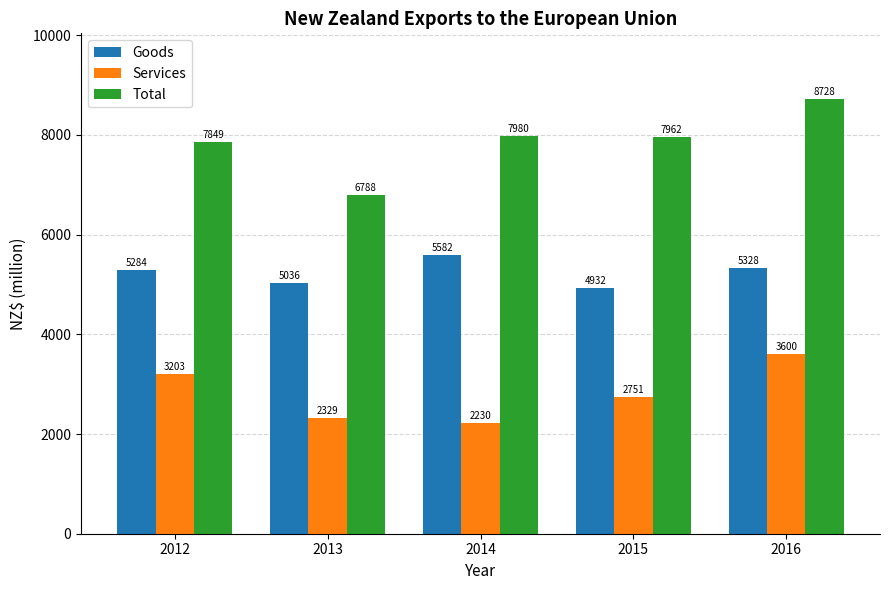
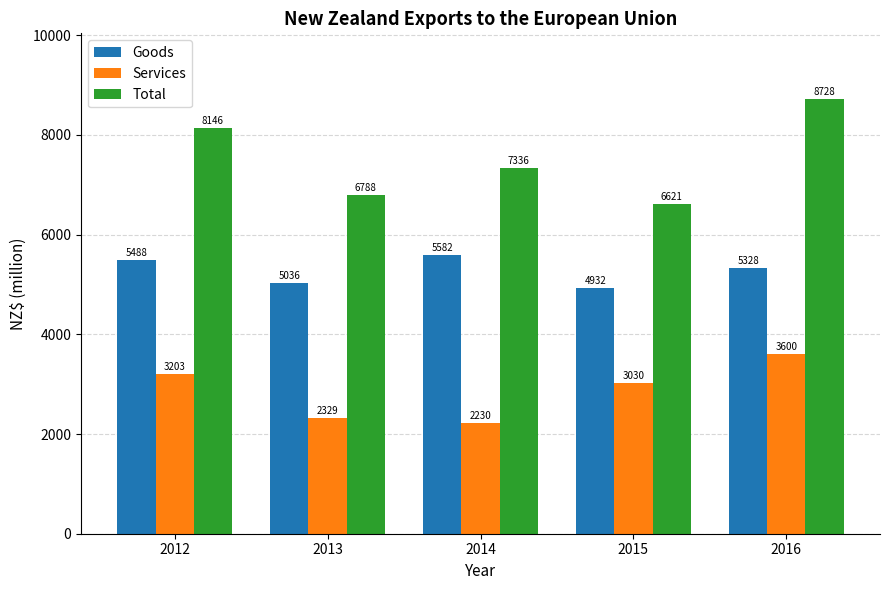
Goods, 2012: 5284 -> 5488
Total, 2012: 7849 -> 8146
Total, 2014: 7980 -> 7336
Services, 2015: 2751 -> 3030
Total, 2015: 7962 -> 6621
